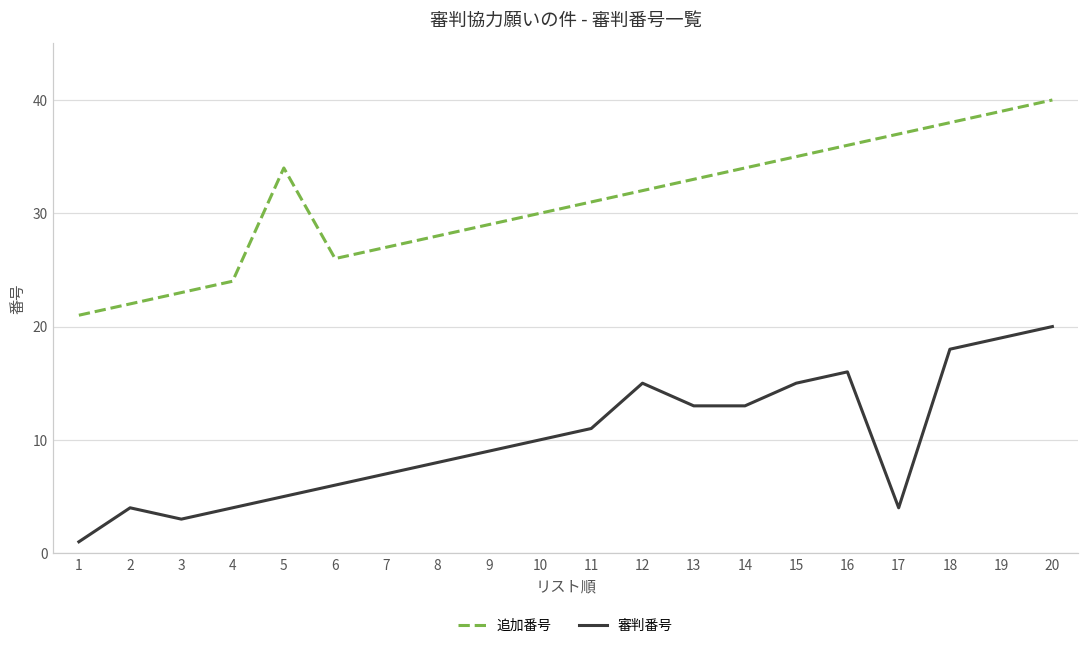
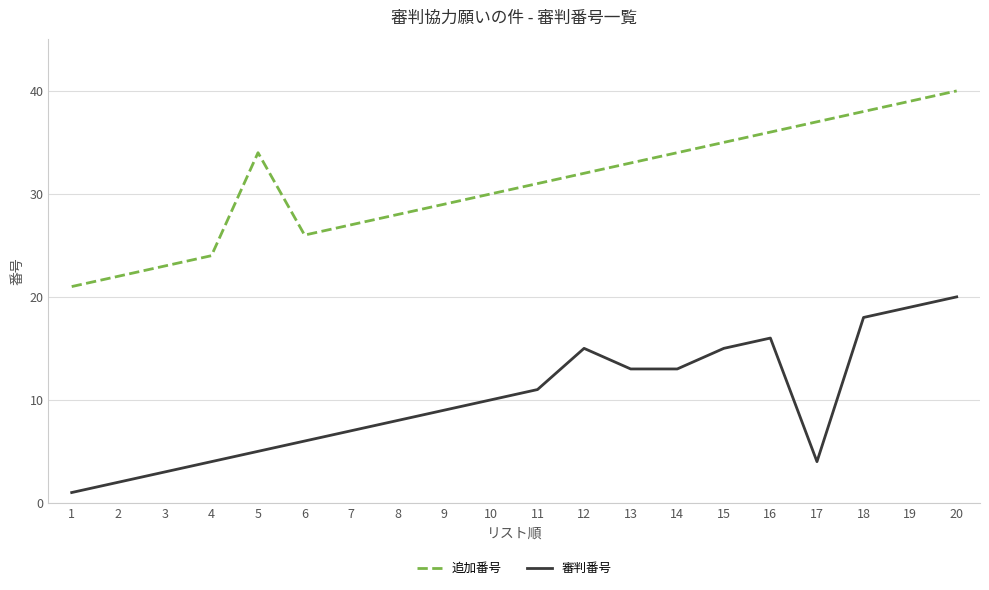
審判番号, 2: 4 -> 2
